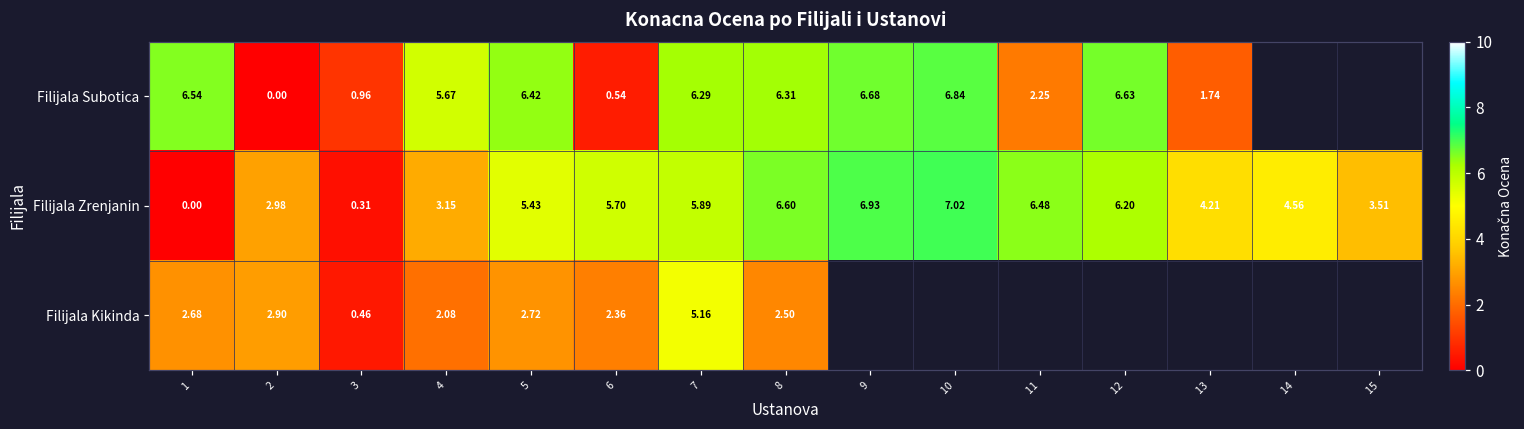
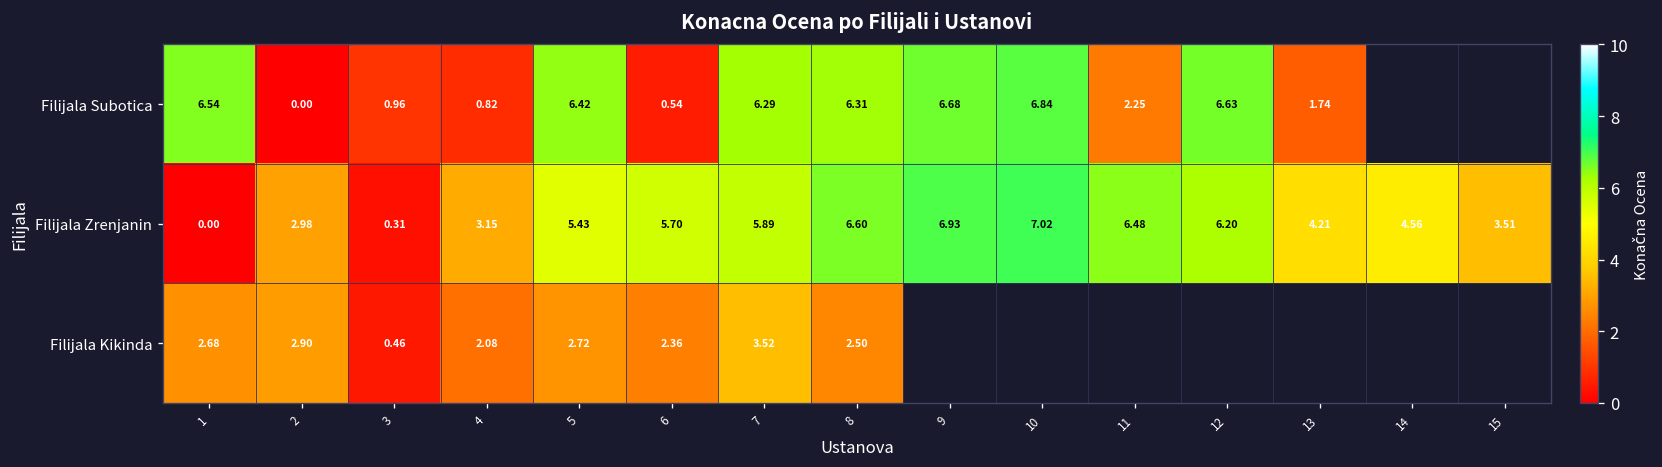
Filijala Subotica, 4: 5.67 -> 0.82
Filijala Kikinda, 7: 5.16 -> 3.52
